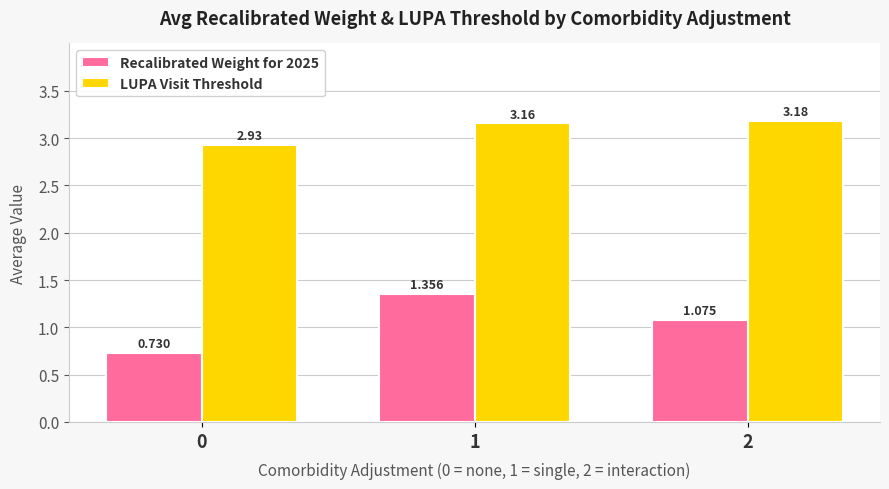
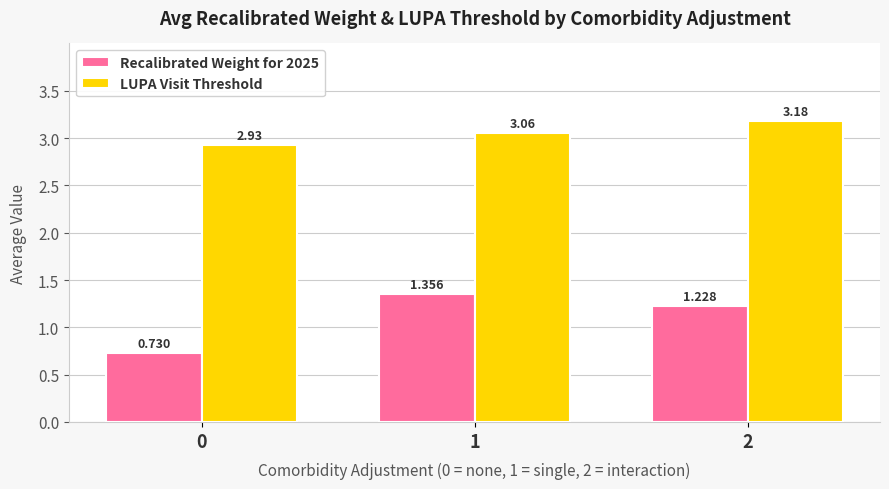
LUPA Visit Threshold, 1: 3.16 -> 3.06
Recalibrated Weight for 2025, 2: 1.075 -> 1.228
